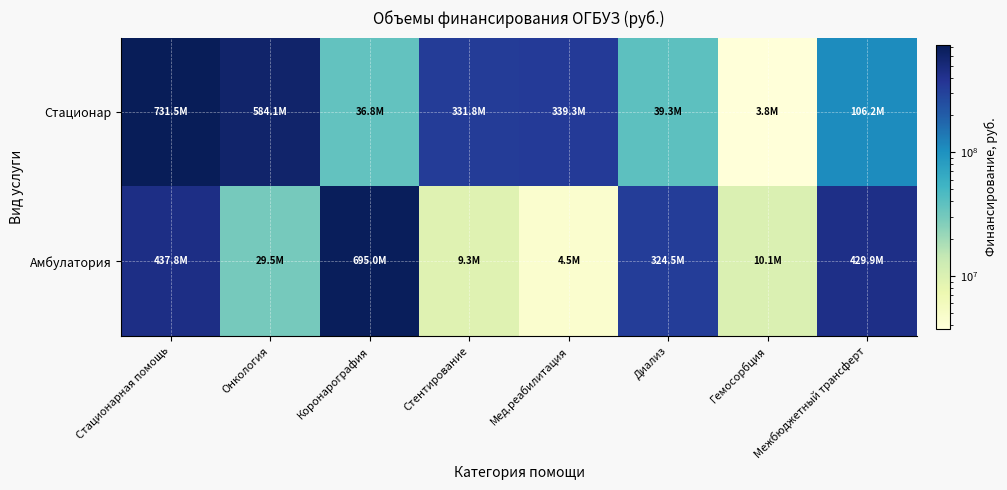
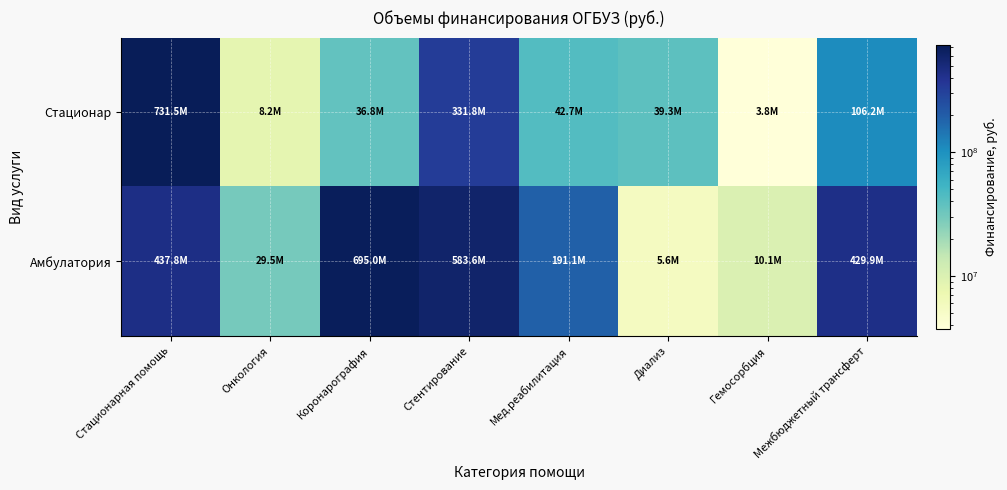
Стационар, Онкология: 584.1M -> 8.2M
Стационар, Мед.реабилитация: 339.3M -> 42.7M
Амбулатория, Стентирование: 9.3M -> 583.6M
Амбулатория, Мед.реабилитация: 4.5M -> 191.1M
Амбулатория, Диализ: 324.5M -> 5.6M
